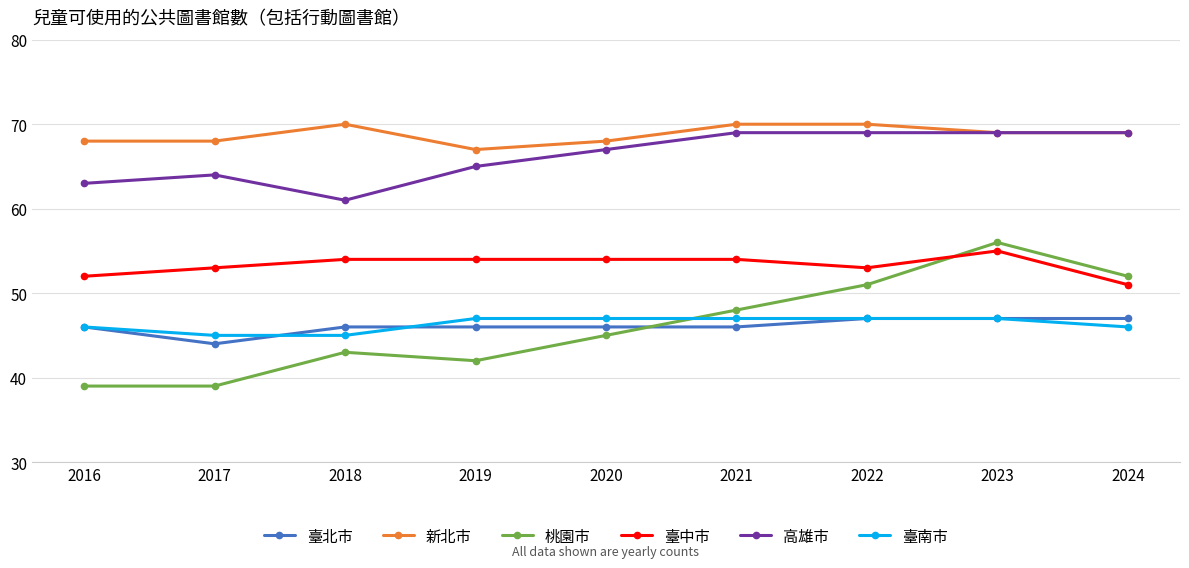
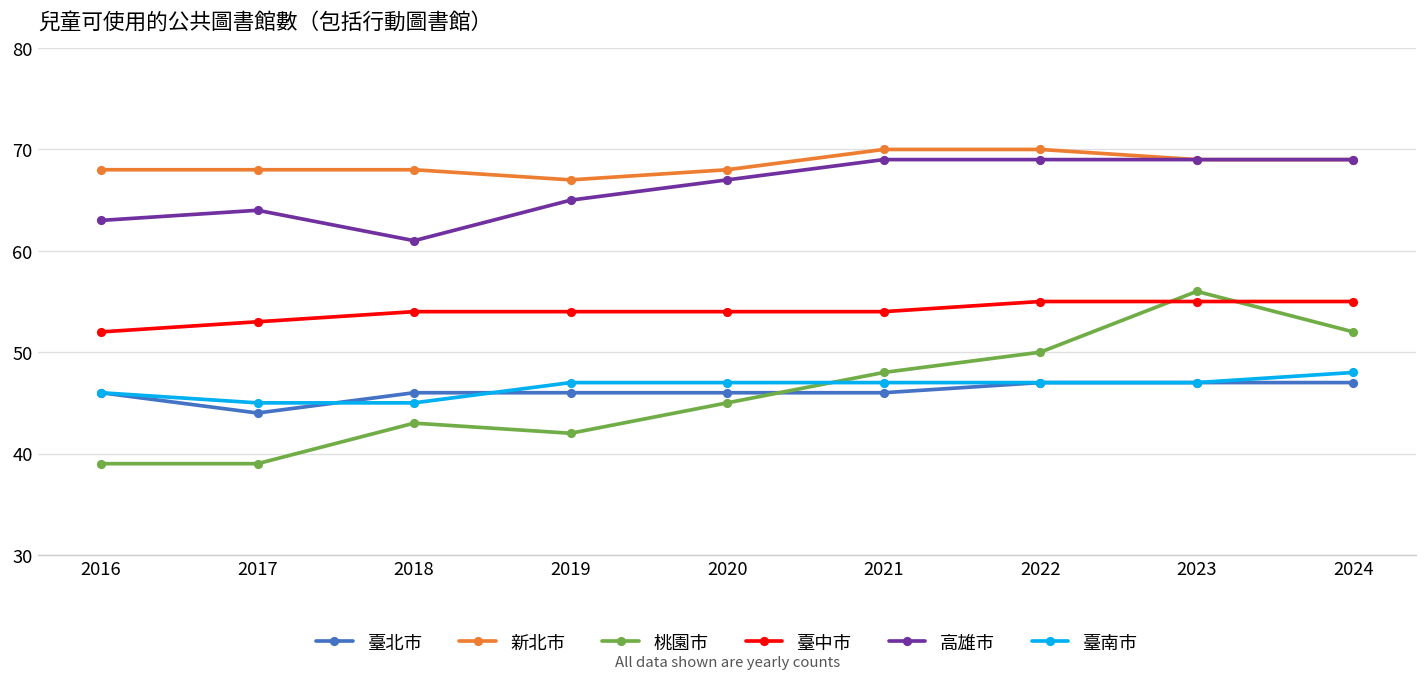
新北市, 2018: 70 -> 68
桃園市, 2022: 51 -> 50
臺中市, 2022: 53 -> 55
臺中市, 2024: 51 -> 55
臺南市, 2024: 46 -> 48
